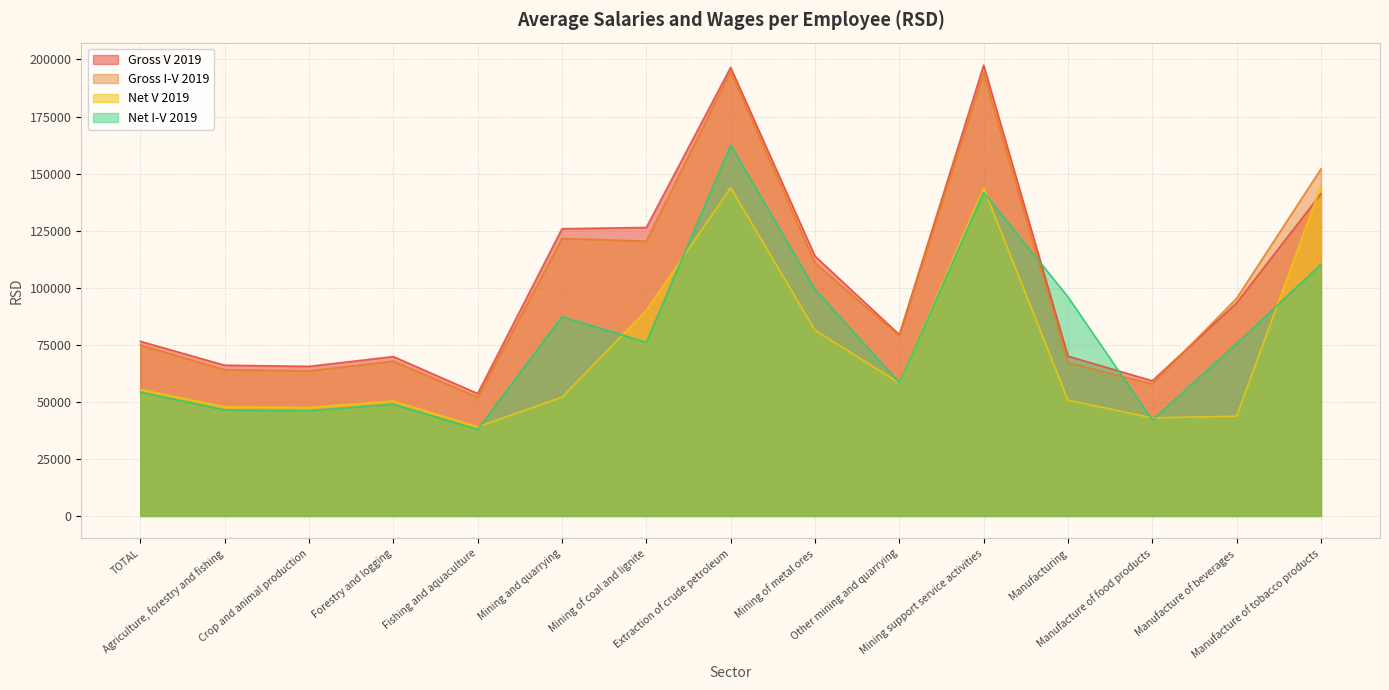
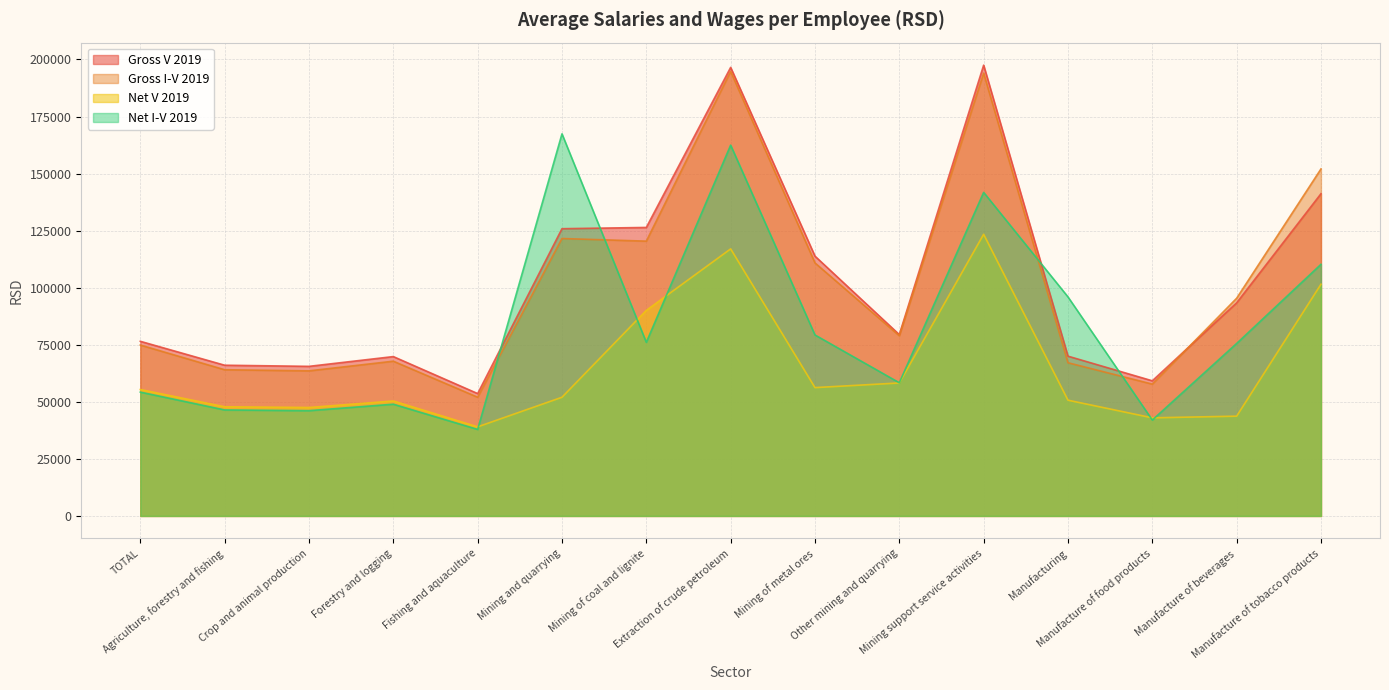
Net I-V 2019, Mining and quarrying: 87000 -> 167000
Net V 2019, Extraction of crude petroleum: 144000 -> 117000
Net V 2019, Mining of metal ores: 81000 -> 56000
Net I-V 2019, Mining of metal ores: 99000 -> 79000
Net V 2019, Mining support service activities: 144000 -> 123000
Net V 2019, Manufacture of tobacco products: 145000 -> 102000
